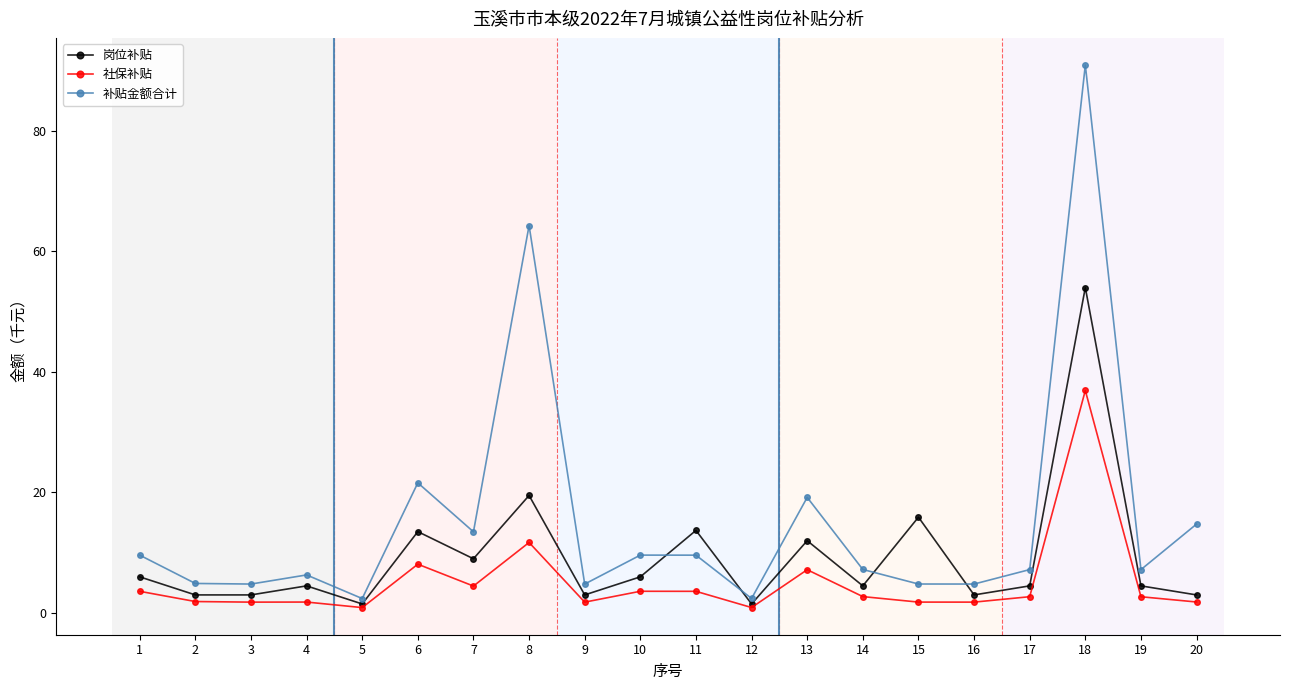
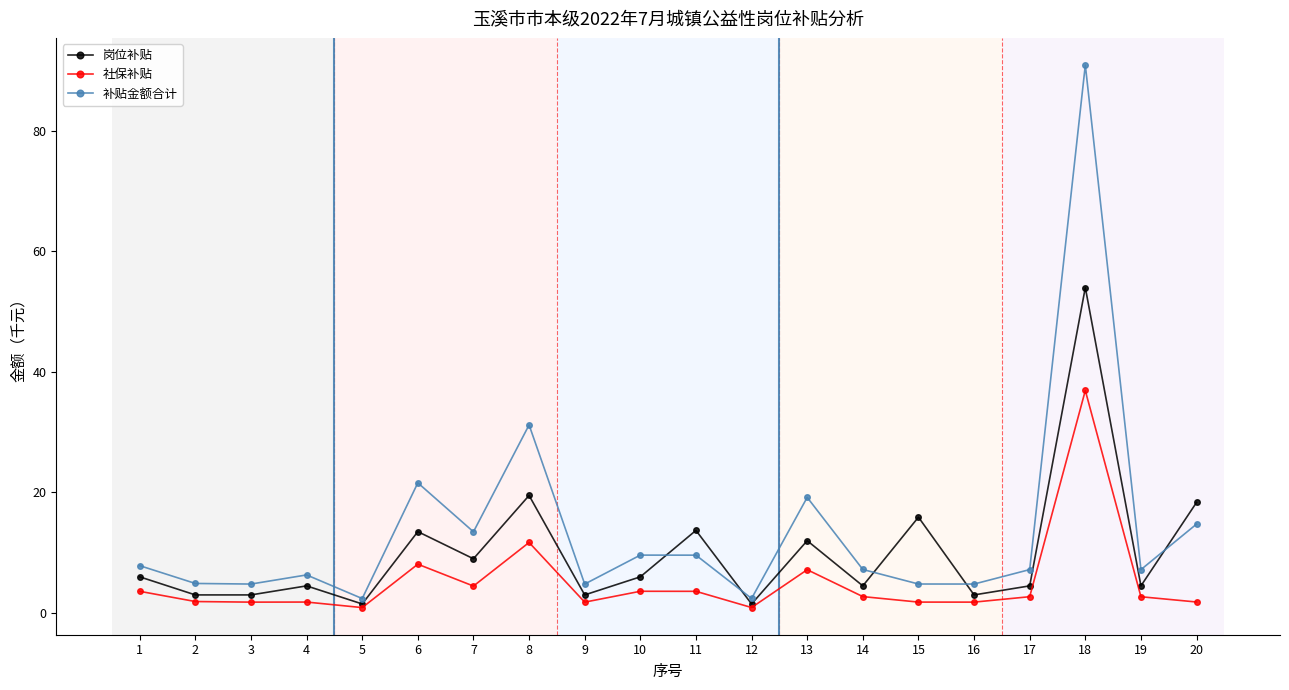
补贴金额合计, 1: 10 -> 8
补贴金额合计, 8: 64 -> 31
岗位补贴, 20: 3 -> 18
